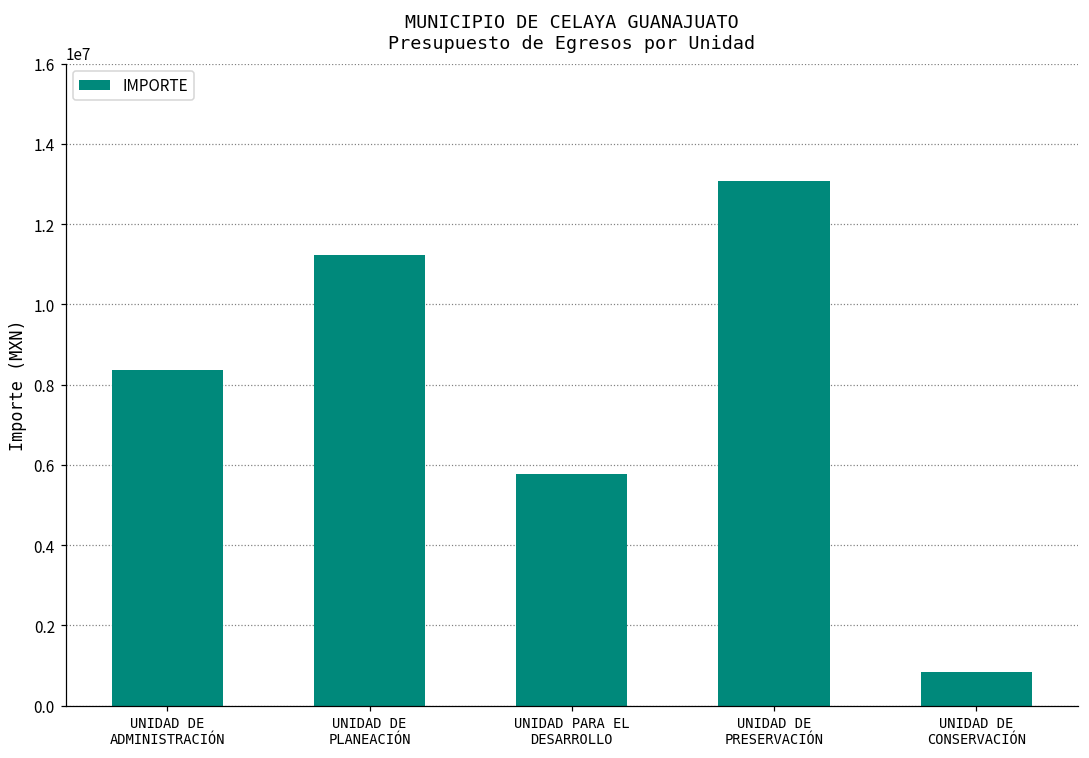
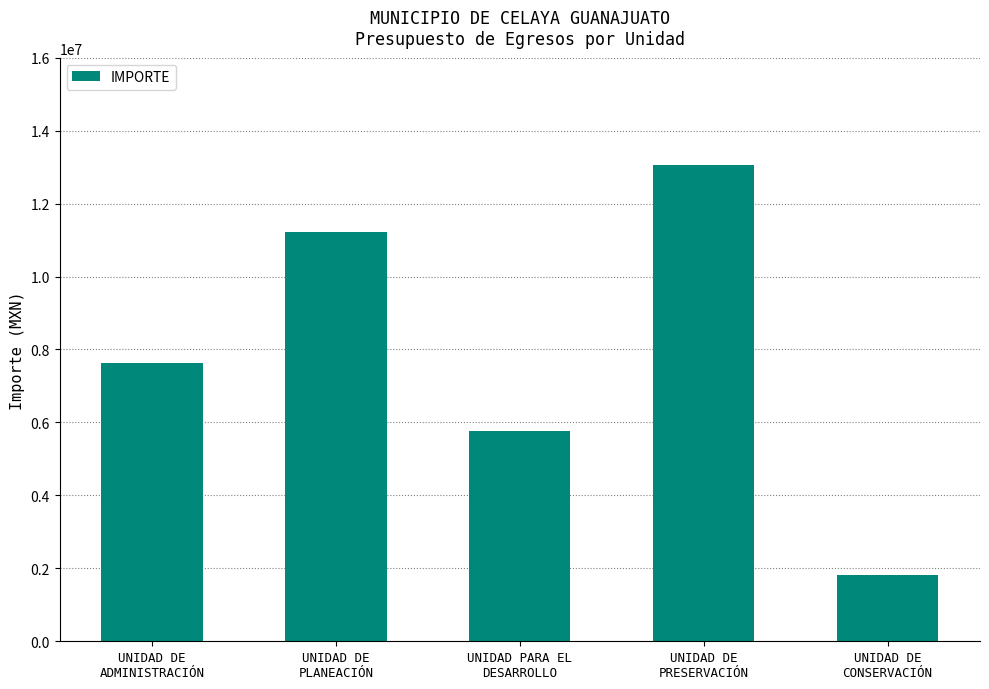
UNIDAD DE ADMINISTRACIÓN: 8400000 -> 7600000
UNIDAD DE CONSERVACIÓN: 800000 -> 1800000
